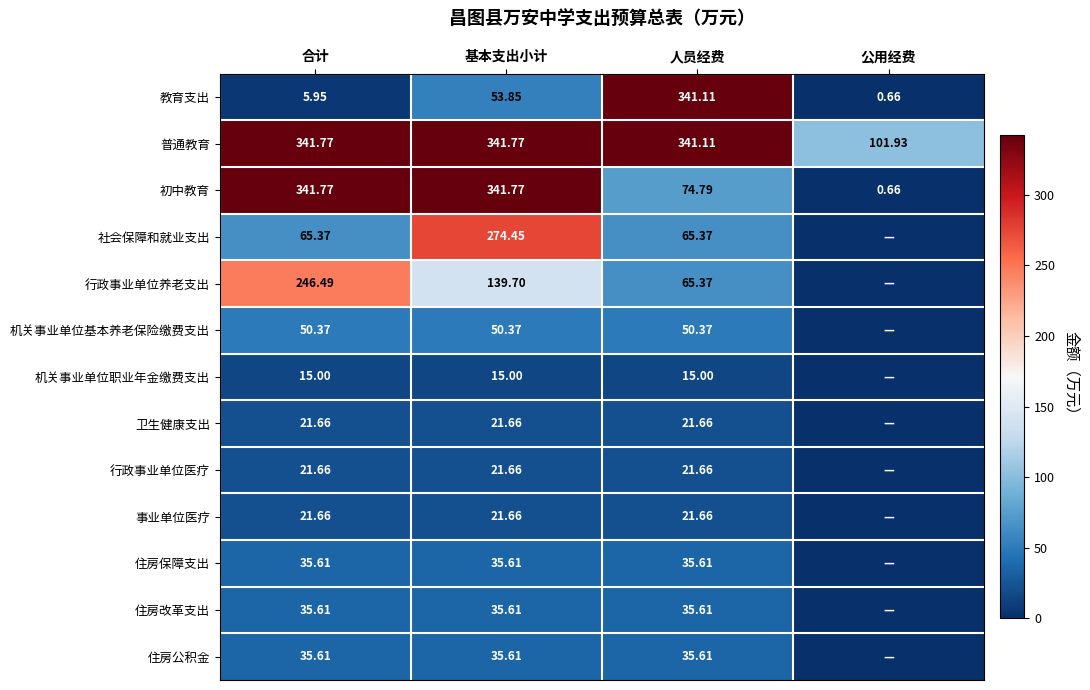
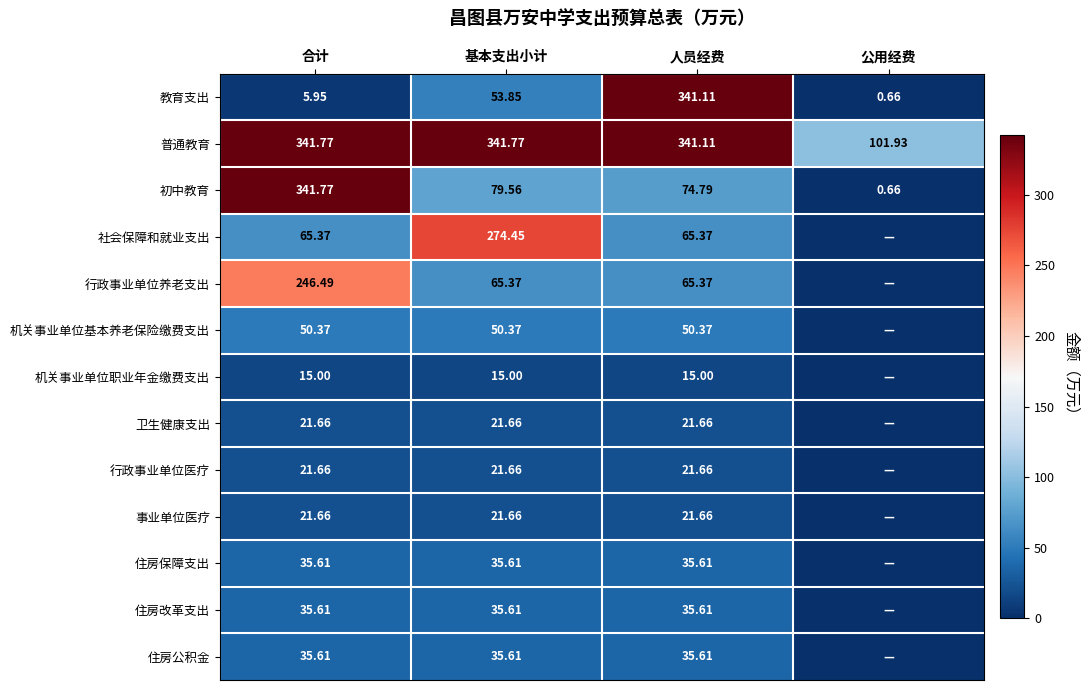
初中教育, 基本支出小计: 341.77 -> 79.56
行政事业单位养老支出, 基本支出小计: 139.70 -> 65.37
